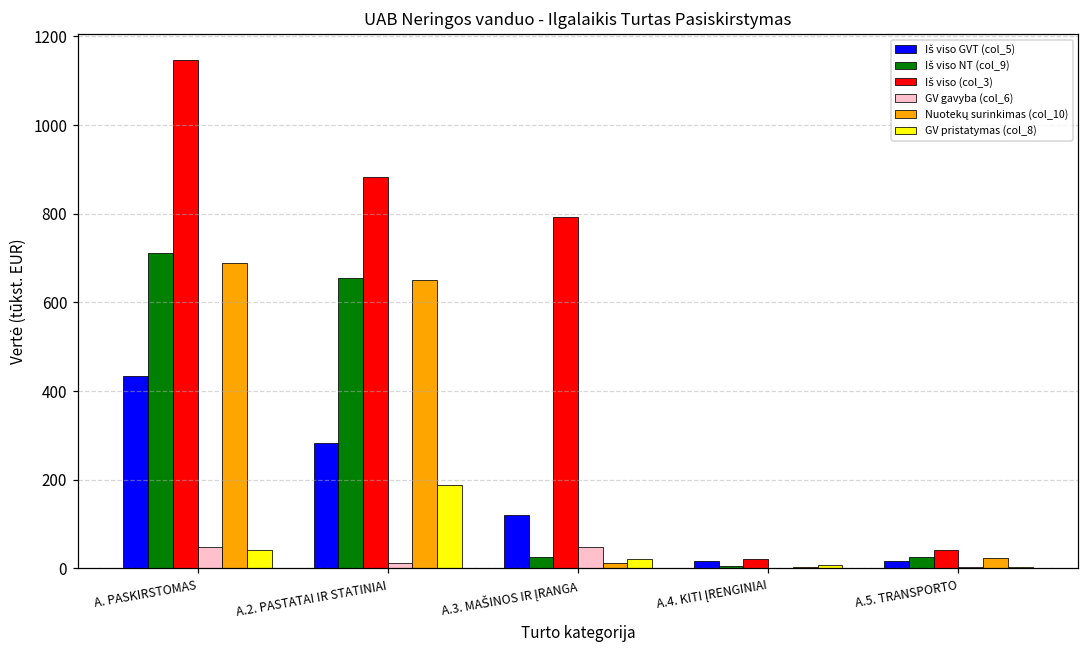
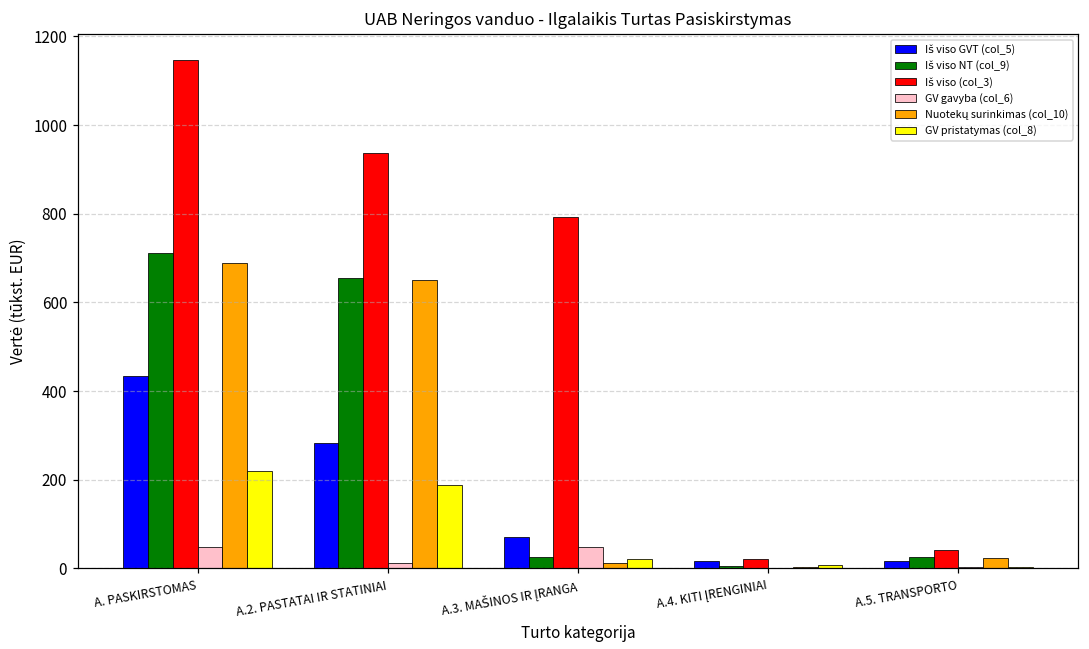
GV pristatymas (col_8), A. PASKIRSTOMAS: 40 -> 220
Iš viso (col_3), A.2. PASTATAI IR STATINIAI: 880 -> 940
Iš viso GVT (col_5), A.3. MAŠINOS IR ĮRANGA: 120 -> 70
